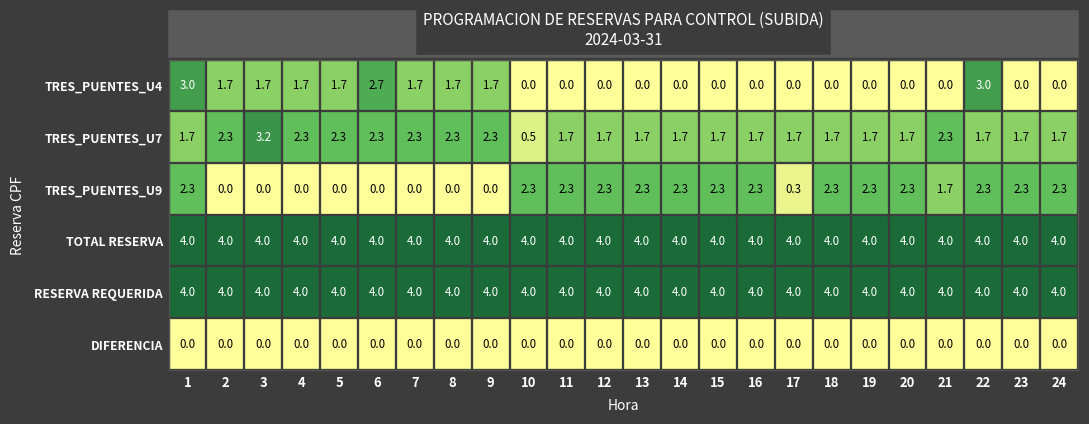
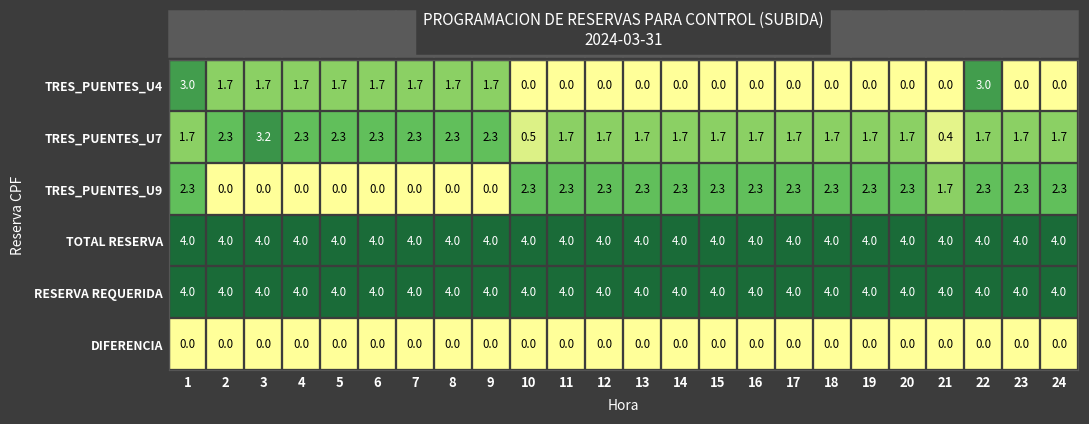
TRES_PUENTES_U4, 6: 2.7 -> 1.7
TRES_PUENTES_U7, 21: 2.3 -> 0.4
TRES_PUENTES_U9, 17: 0.3 -> 2.3
